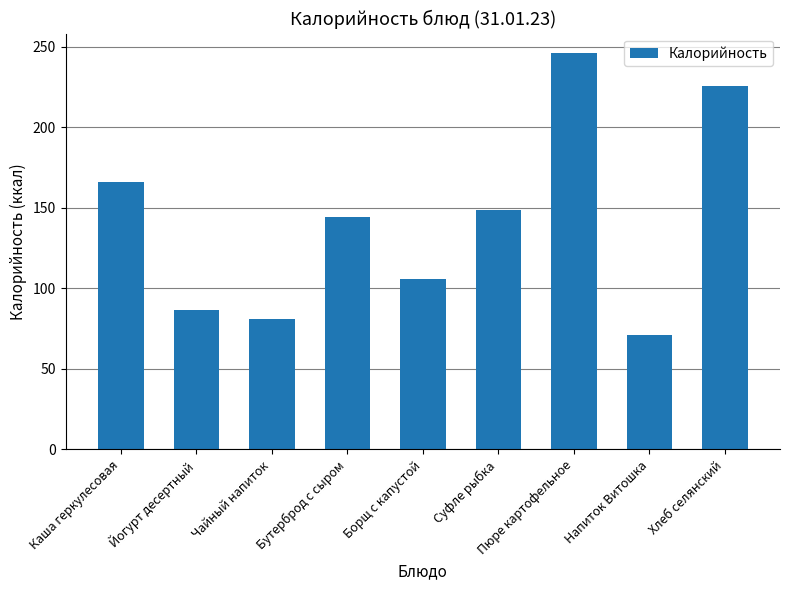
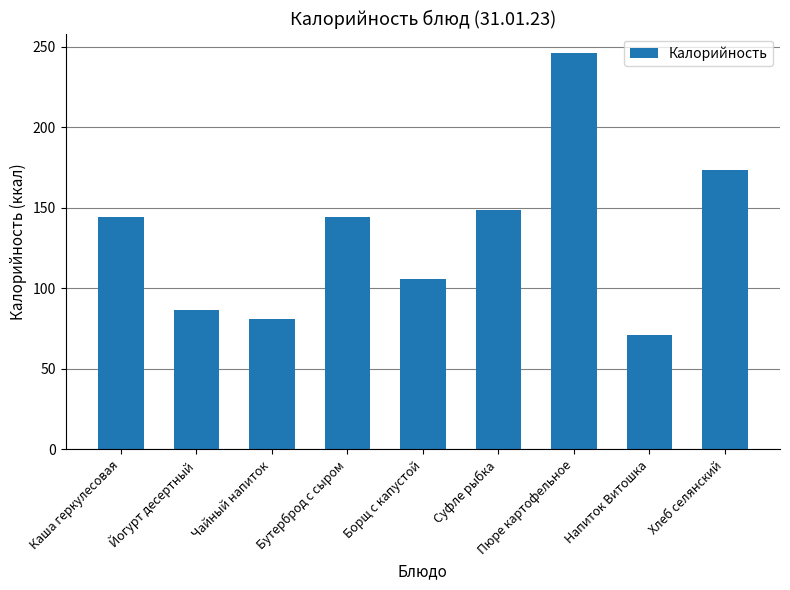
Каша геркулесовая: 166 -> 144
Хлеб селянский: 226 -> 174
